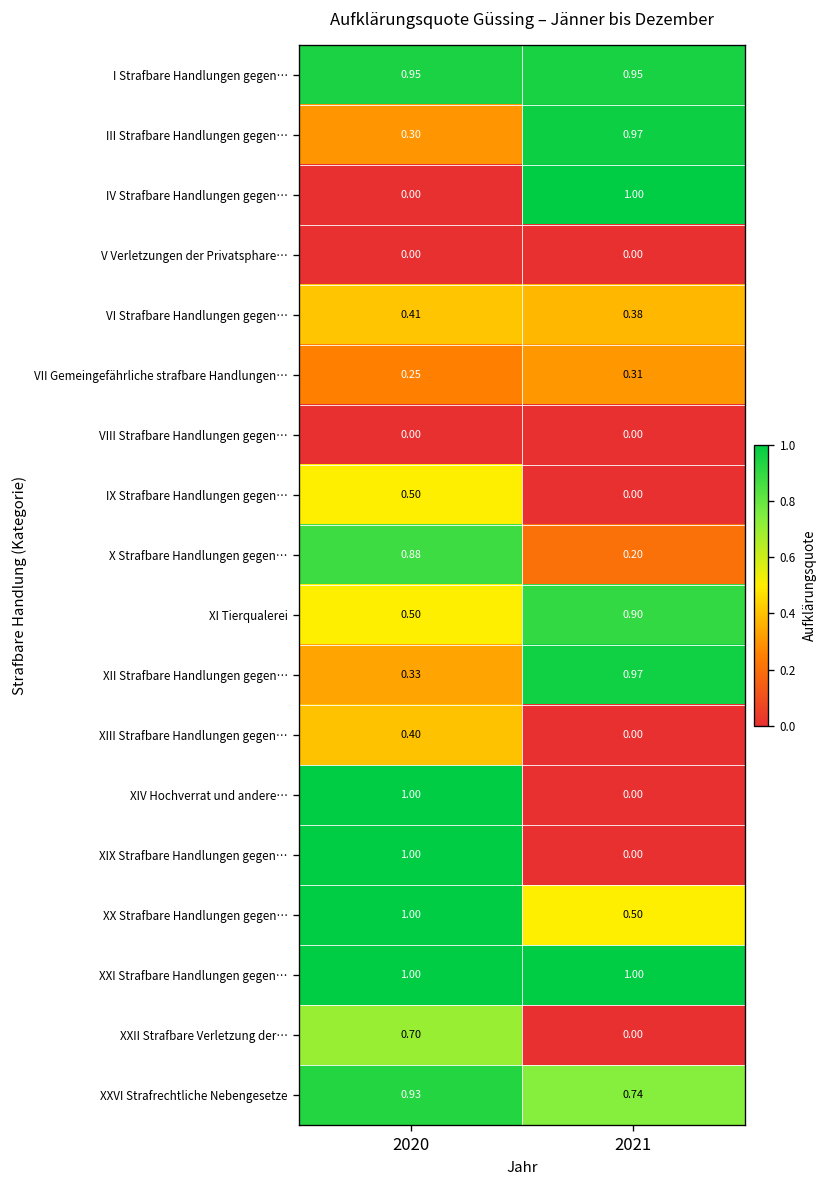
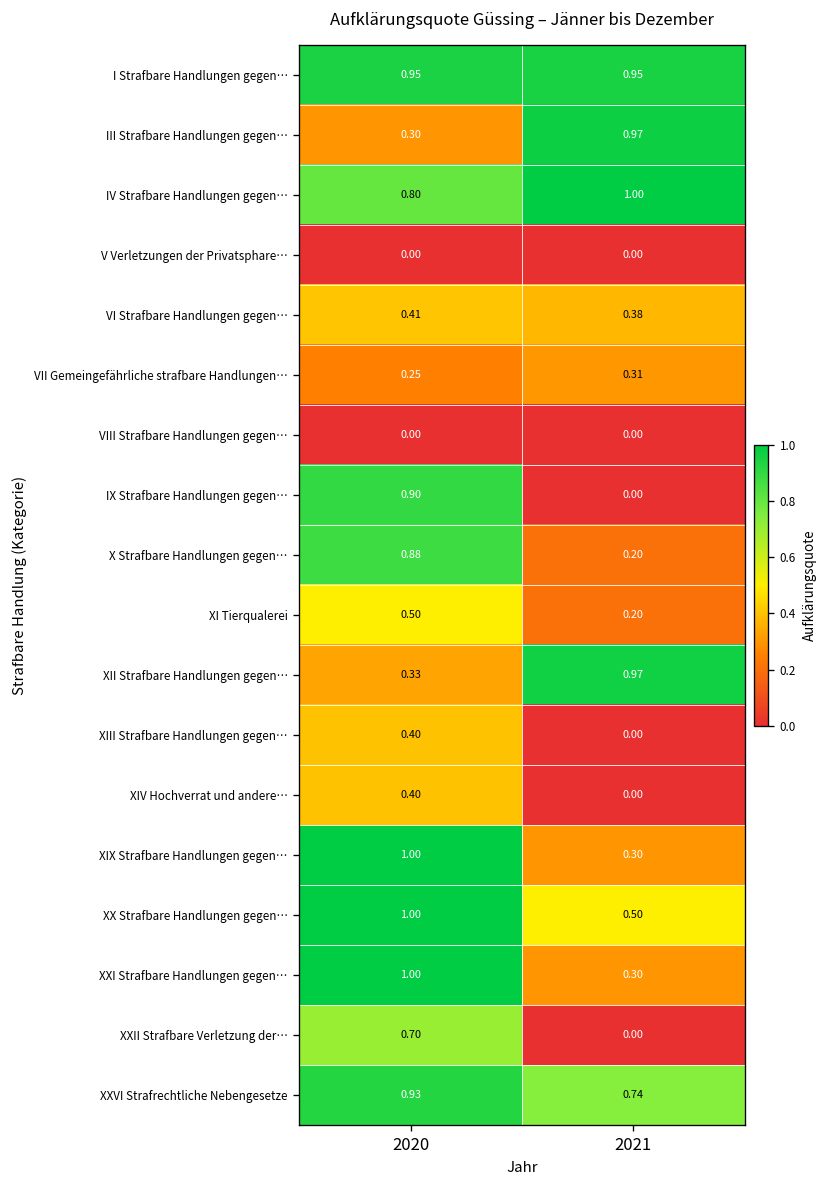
IV Strafbare Handlungen gegen…, 2020: 0.00 -> 0.80
IX Strafbare Handlungen gegen…, 2020: 0.50 -> 0.90
XI Tierqualerei, 2021: 0.90 -> 0.20
XIV Hochverrat und andere…, 2020: 1.00 -> 0.40
XIX Strafbare Handlungen gegen…, 2021: 0.00 -> 0.30
XXI Strafbare Handlungen gegen…, 2021: 1.00 -> 0.30
